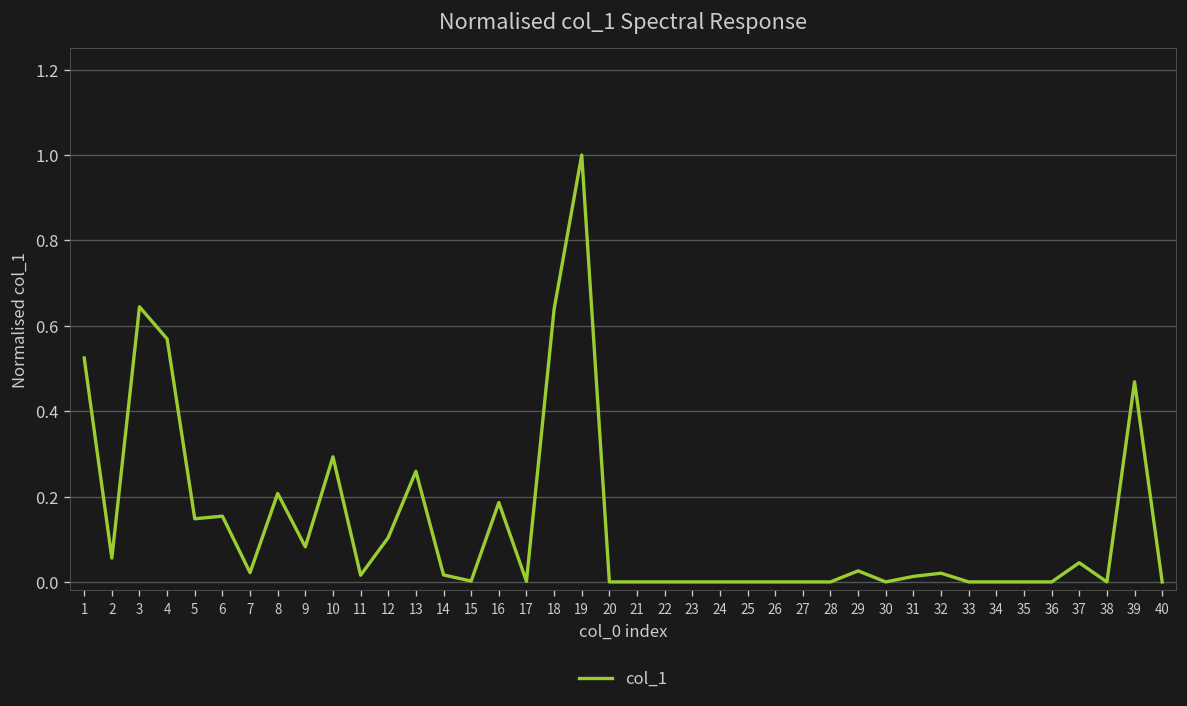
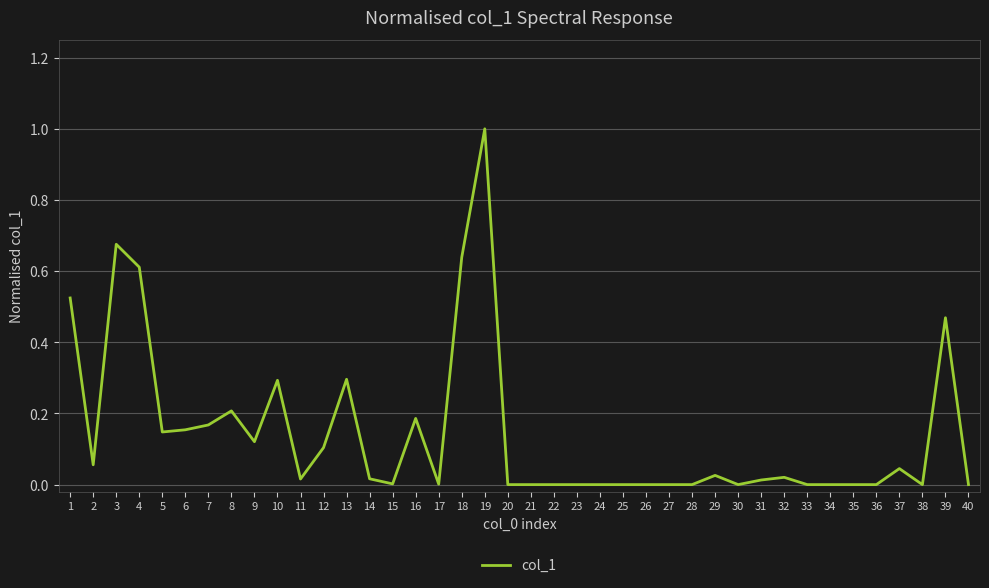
3: 0.64 -> 0.68
4: 0.57 -> 0.61
7: 0.02 -> 0.17
9: 0.08 -> 0.12
13: 0.26 -> 0.30
